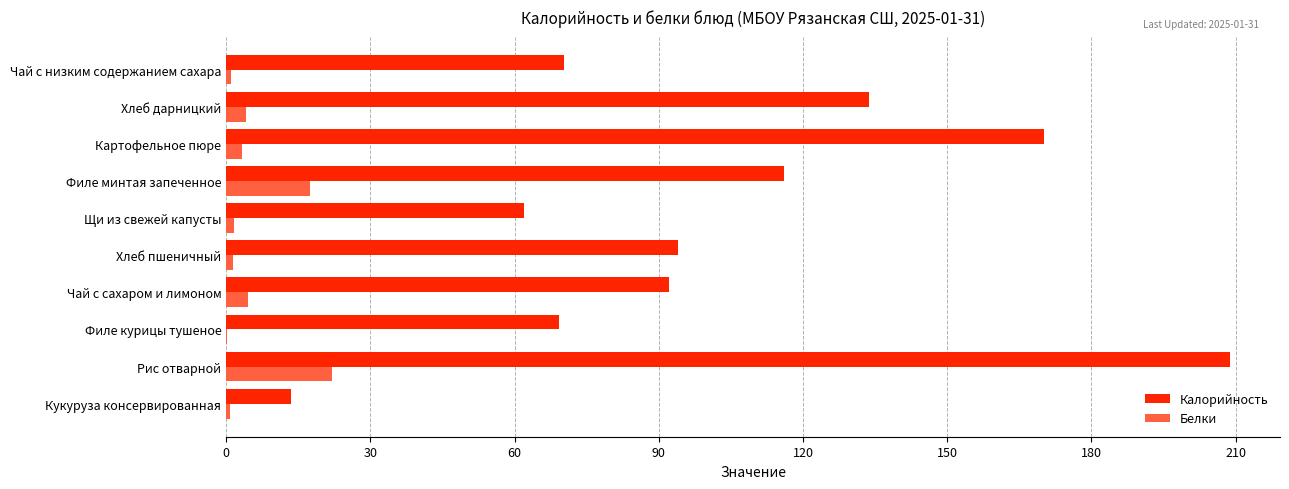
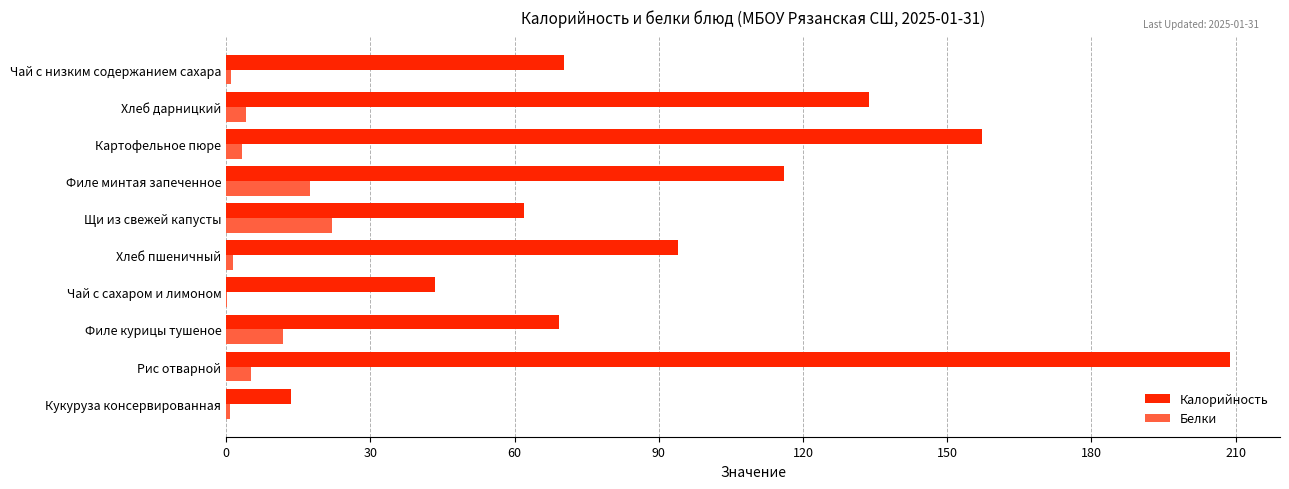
Калорийность, Картофельное пюре: 170 -> 157
Белки, Щи из свежей капусты: 2 -> 22
Калорийность, Чай с сахаром и лимоном: 92 -> 43
Белки, Чай с сахаром и лимоном: 5 -> 0
Белки, Филе курицы тушеное: 0 -> 12
Белки, Рис отварной: 22 -> 5
